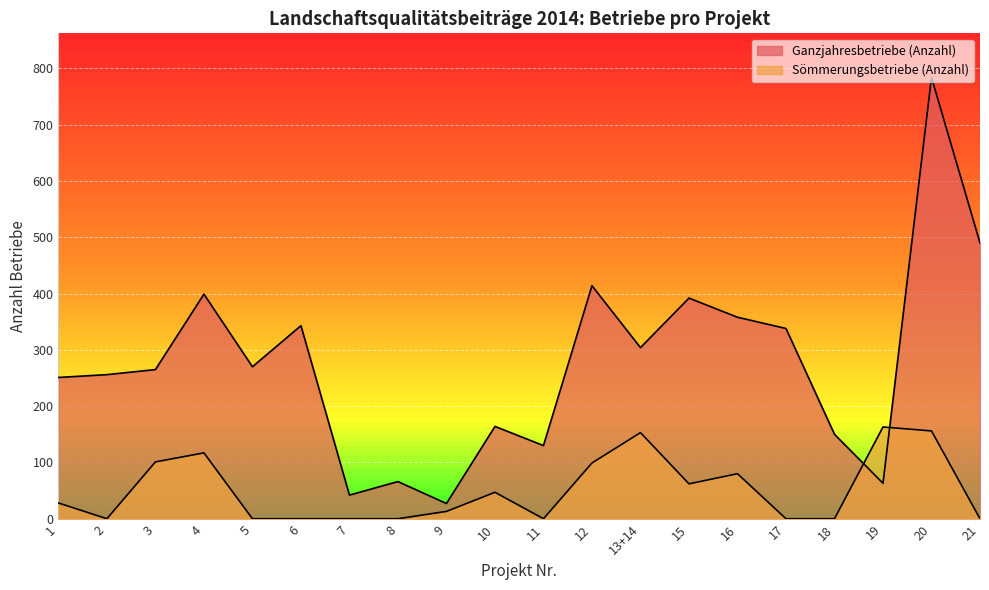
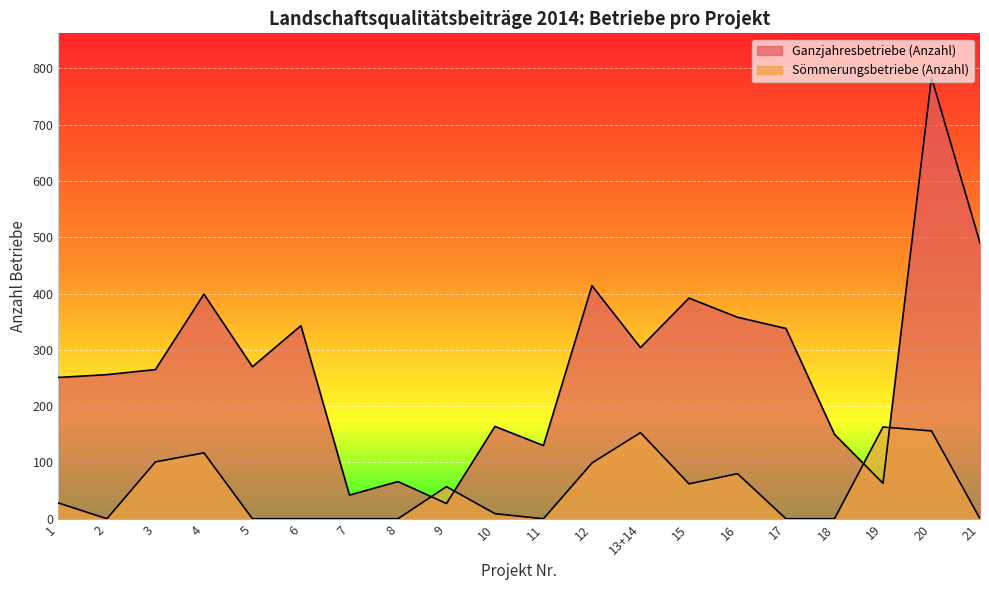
Sömmerungsbetriebe (Anzahl), 9: 10 -> 60
Sömmerungsbetriebe (Anzahl), 10: 50 -> 10
